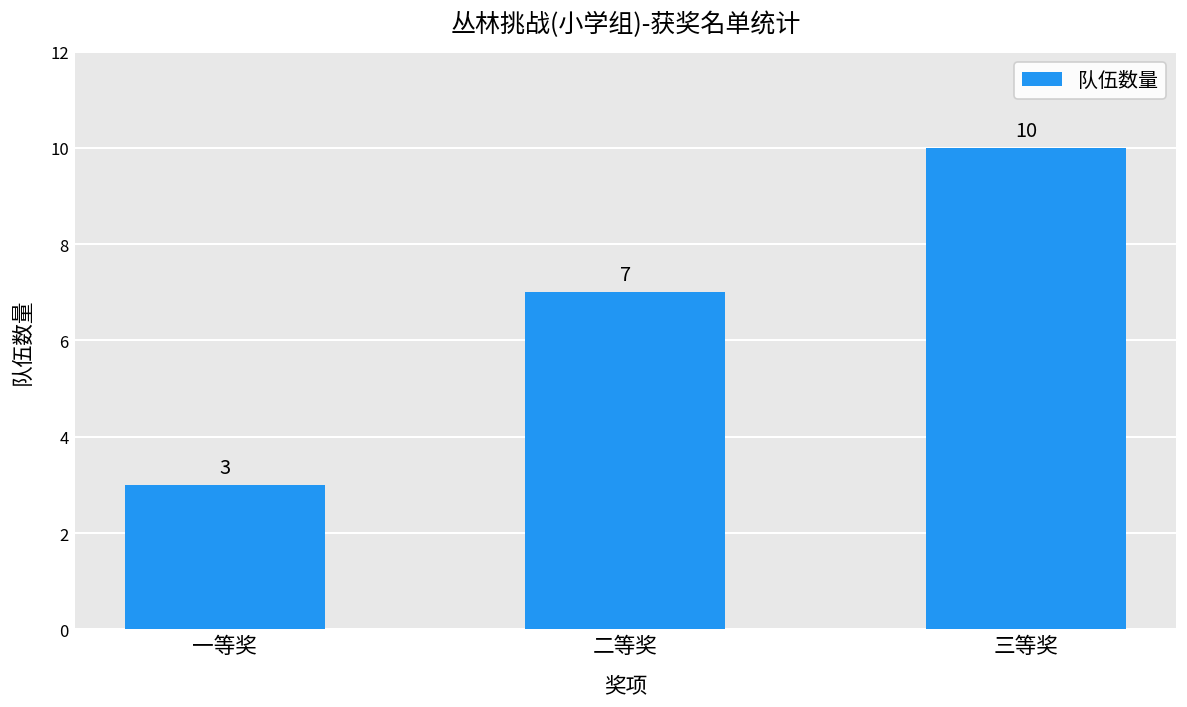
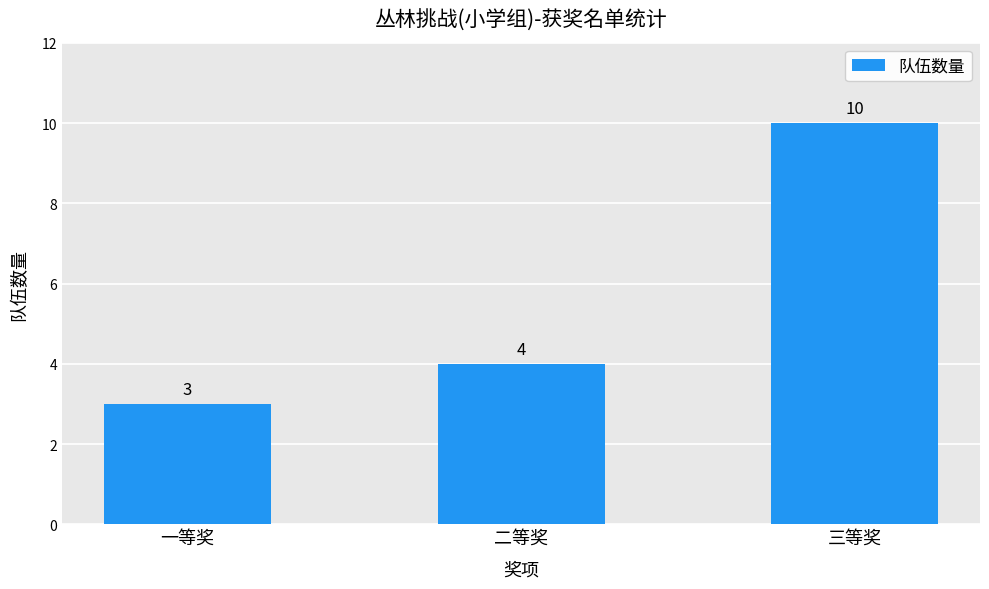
二等奖: 7 -> 4
